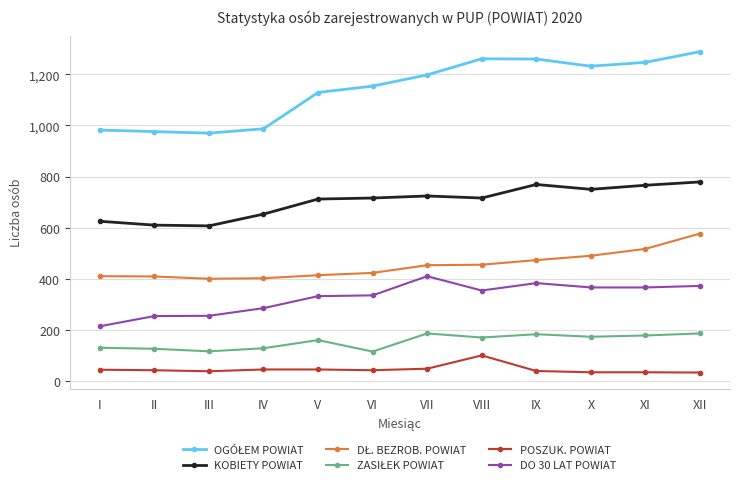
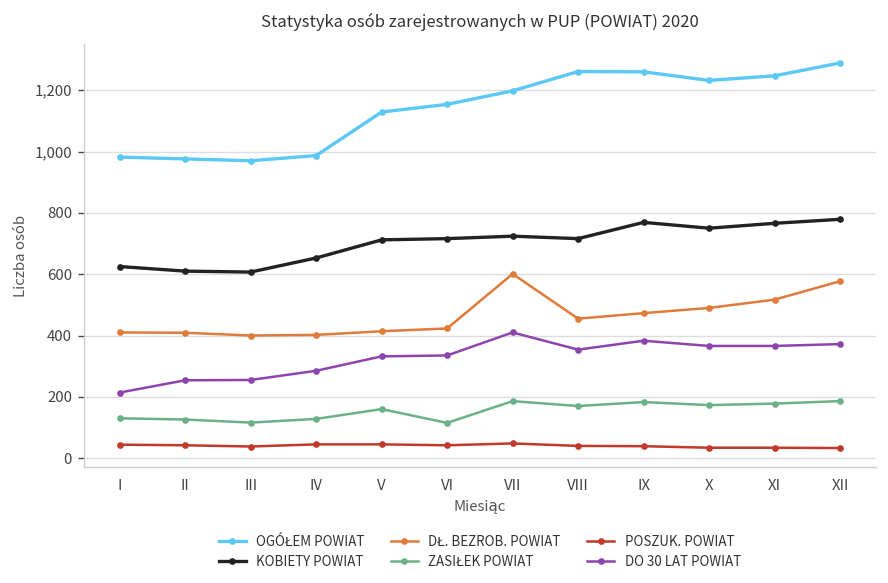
DŁ. BEZROB. POWIAT, VII: 450 -> 600
POSZUK. POWIAT, VIII: 100 -> 40
